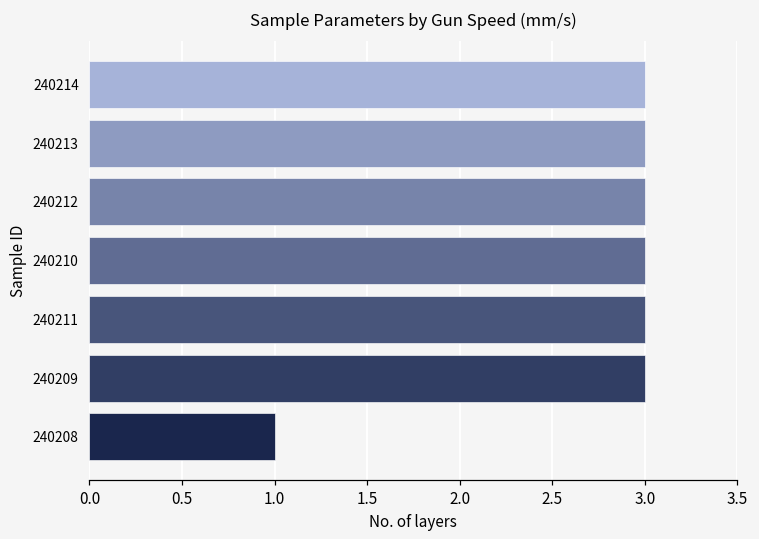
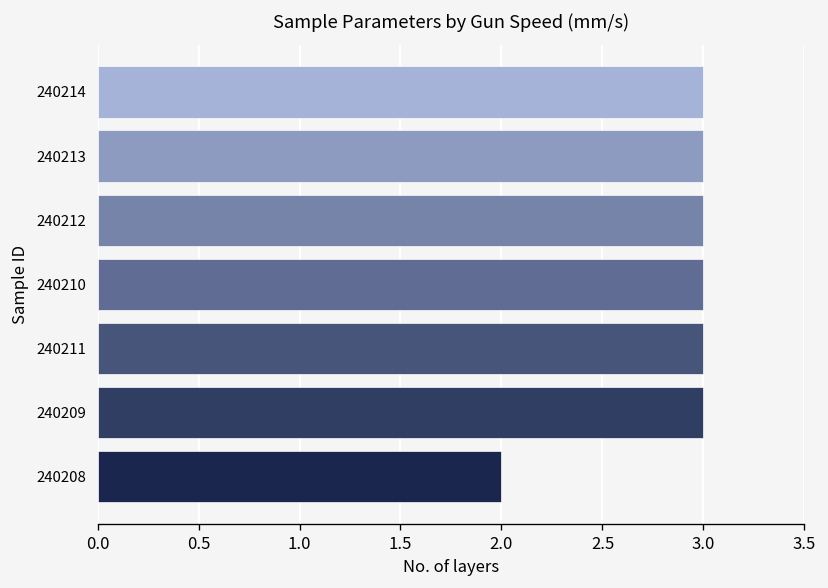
240208: 1 -> 2
